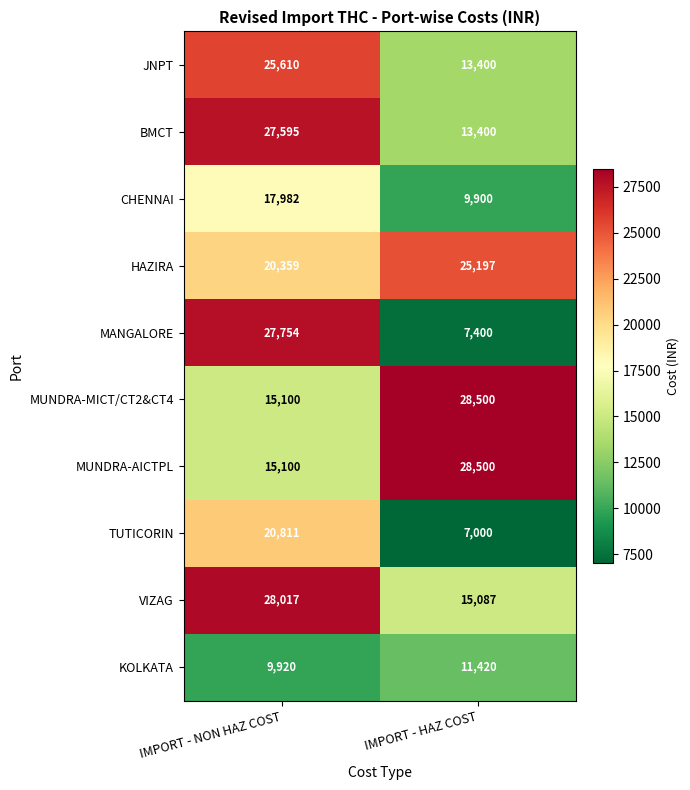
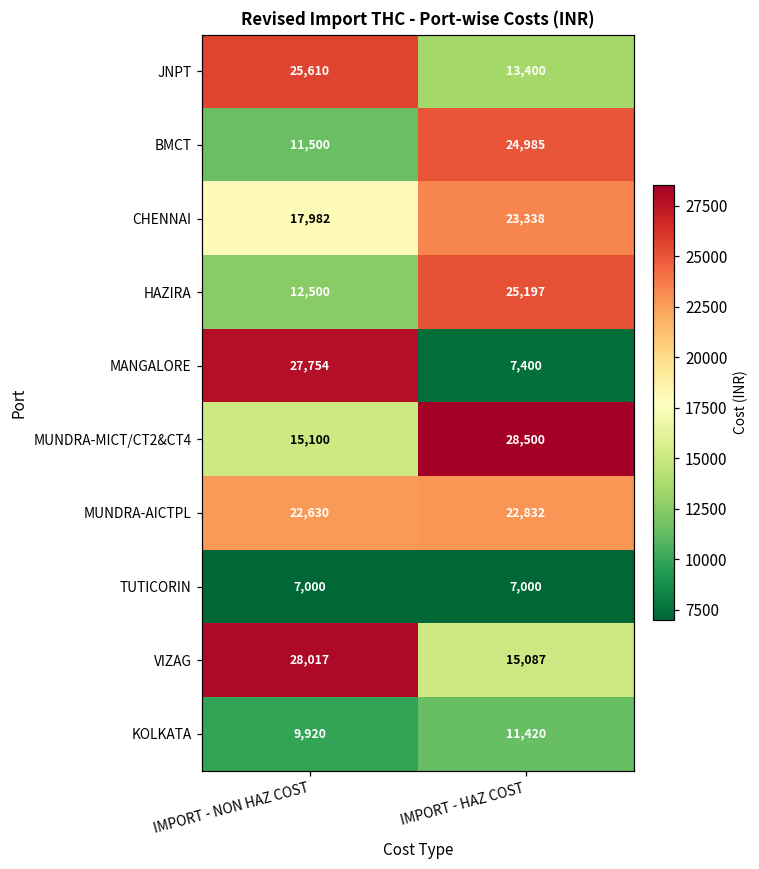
BMCT, IMPORT - NON HAZ COST: 27,595 -> 11,500
BMCT, IMPORT - HAZ COST: 13,400 -> 24,985
CHENNAI, IMPORT - HAZ COST: 9,900 -> 23,338
HAZIRA, IMPORT - NON HAZ COST: 20,359 -> 12,500
MUNDRA-AICTPL, IMPORT - NON HAZ COST: 15,100 -> 22,630
MUNDRA-AICTPL, IMPORT - HAZ COST: 28,500 -> 22,832
TUTICORIN, IMPORT - NON HAZ COST: 20,811 -> 7,000
